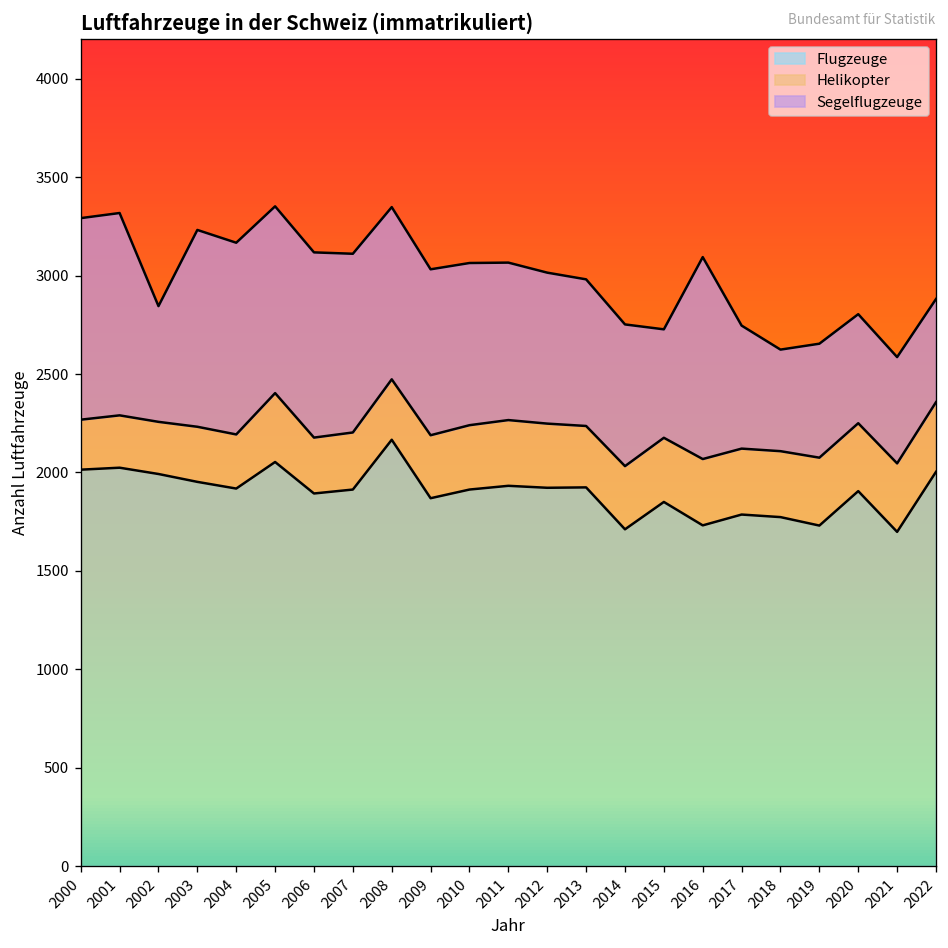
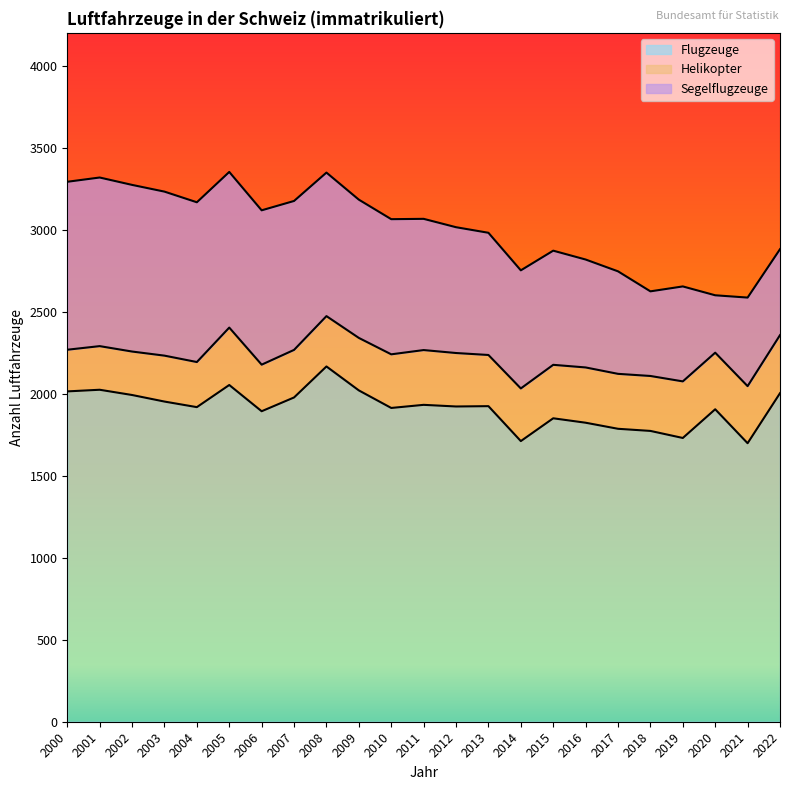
Segelflugzeuge, 2002: 590 -> 1020
Flugzeuge, 2007: 1910 -> 1980
Flugzeuge, 2009: 1870 -> 2020
Segelflugzeuge, 2015: 550 -> 700
Flugzeuge, 2016: 1730 -> 1820
Segelflugzeuge, 2016: 1030 -> 660
Segelflugzeuge, 2020: 550 -> 350
